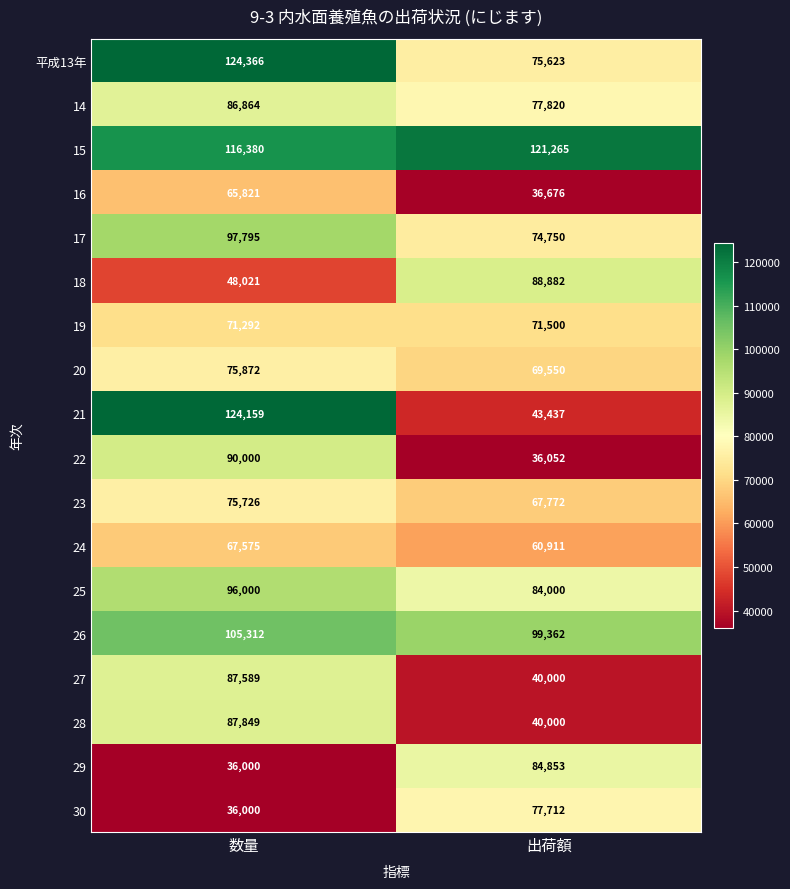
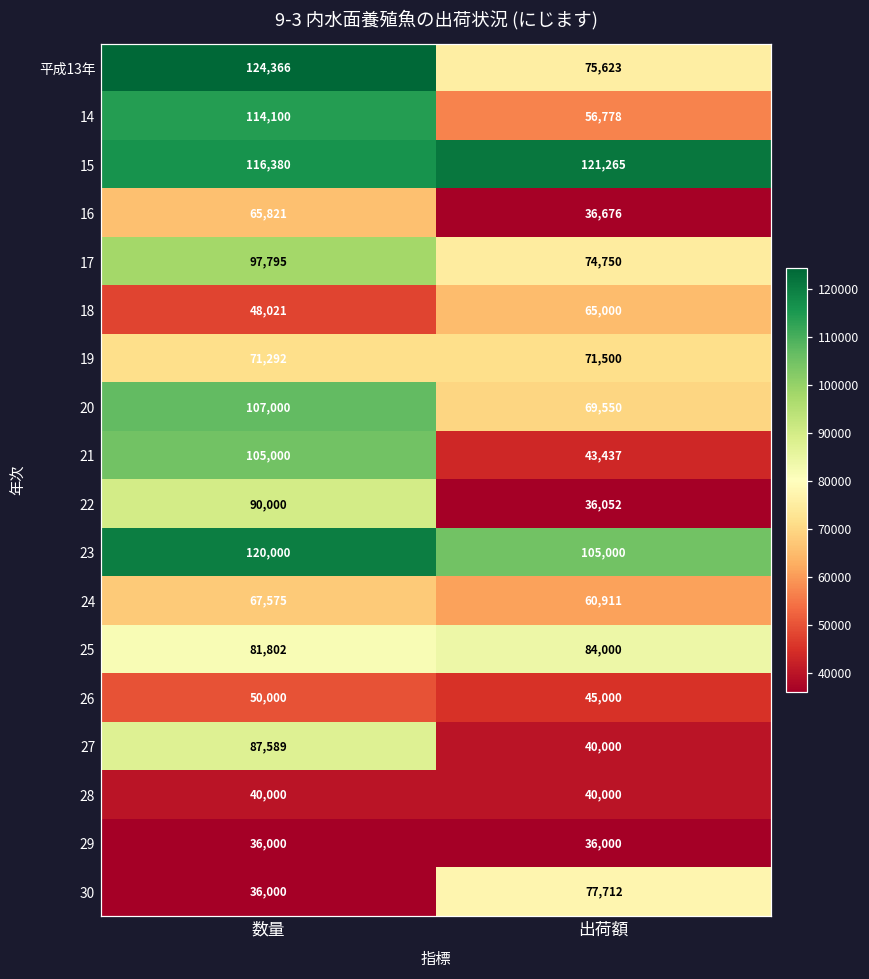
14, 数量: 86,864 -> 114,100
14, 出荷額: 77,820 -> 56,778
18, 出荷額: 88,882 -> 65,000
20, 数量: 75,872 -> 107,000
21, 数量: 124,159 -> 105,000
23, 数量: 75,726 -> 120,000
23, 出荷額: 67,772 -> 105,000
25, 数量: 96,000 -> 81,802
26, 数量: 105,312 -> 50,000
26, 出荷額: 99,362 -> 45,000
28, 数量: 87,849 -> 40,000
29, 出荷額: 84,853 -> 36,000
